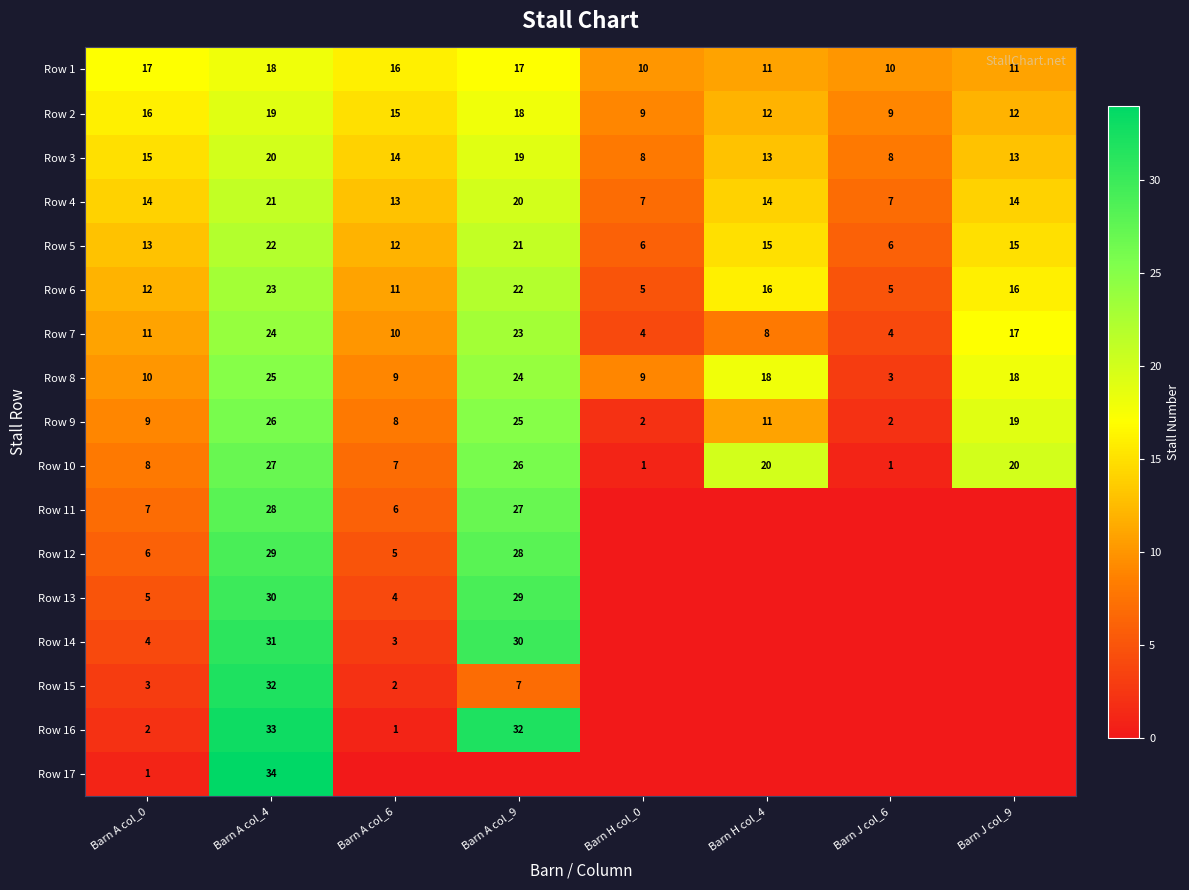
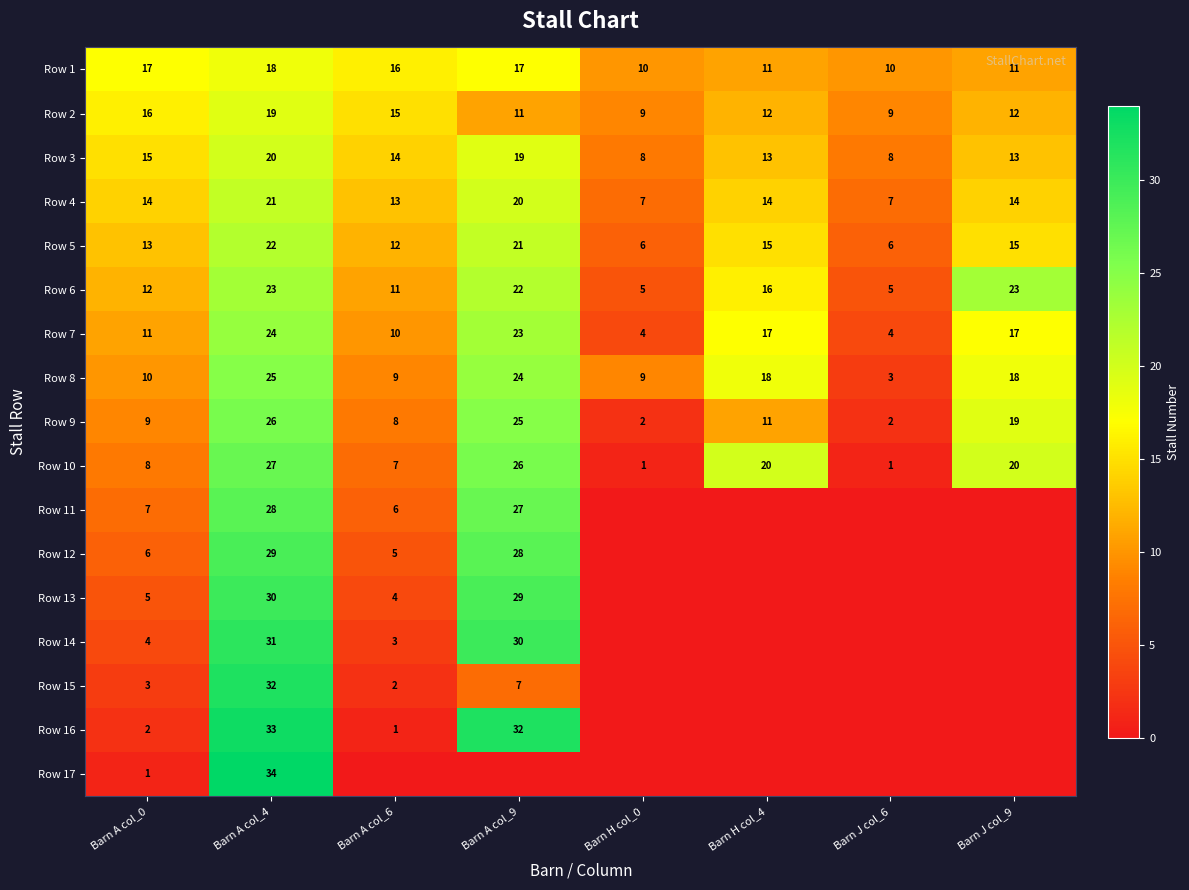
Row 2, Barn A col_9: 18 -> 11
Row 6, Barn J col_9: 16 -> 23
Row 7, Barn H col_4: 8 -> 17
